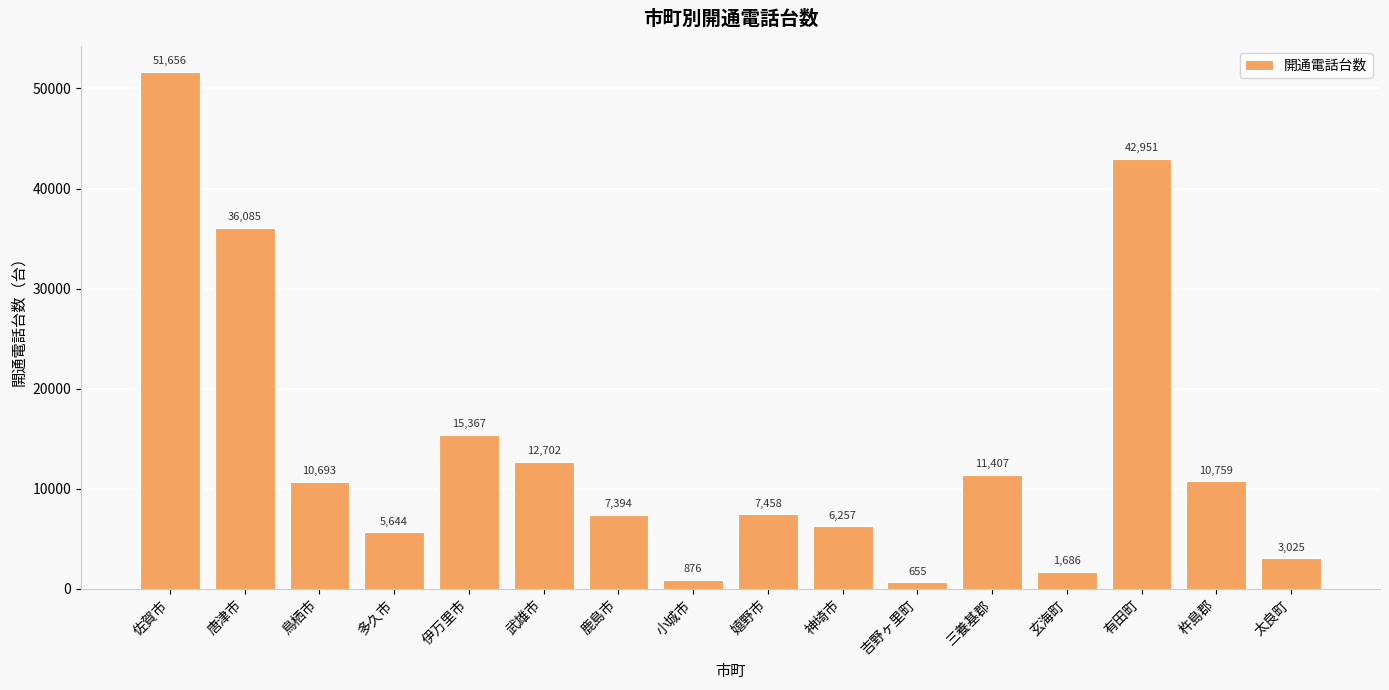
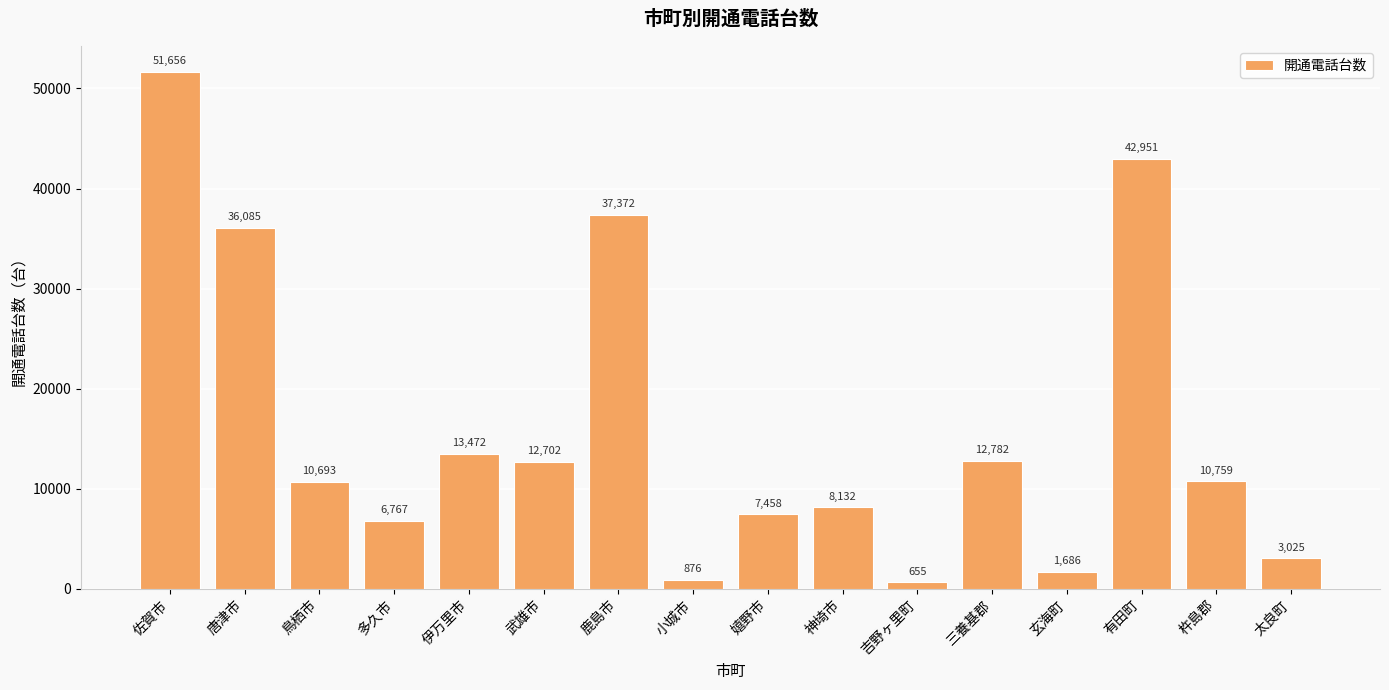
多久市: 5,644 -> 6,767
伊万里市: 15,367 -> 13,472
鹿島市: 7,394 -> 37,372
神埼市: 6,257 -> 8,132
三養基郡: 11,407 -> 12,782
